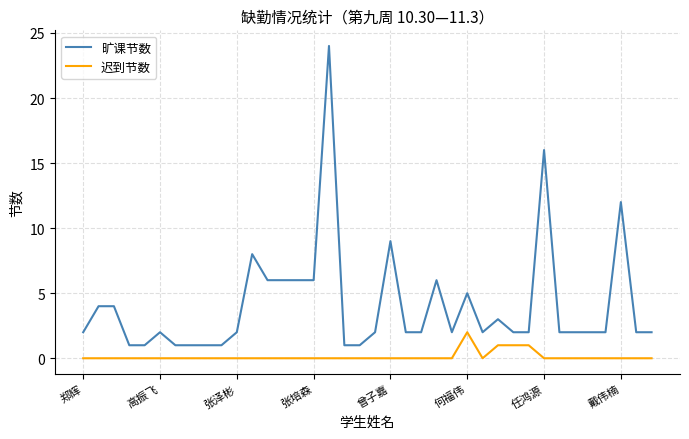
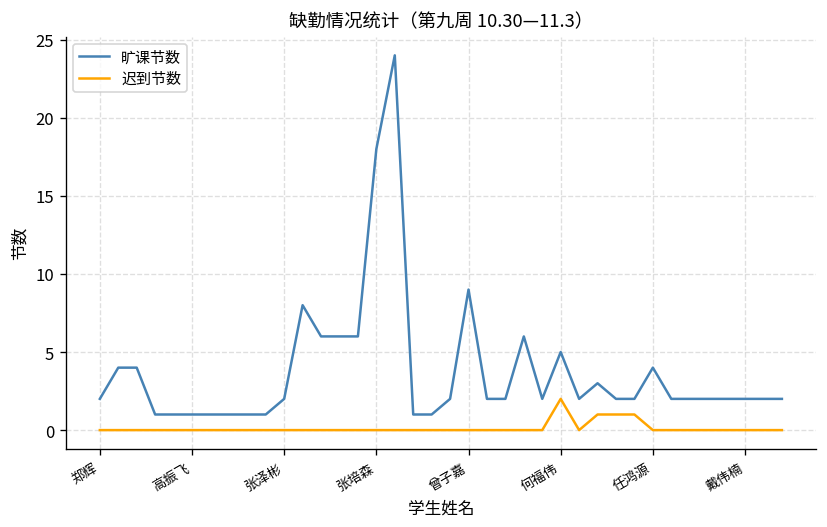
旷课节数, 高振飞: 2 -> 1
旷课节数, 张培森: 6 -> 18
旷课节数, 任鸿源: 16 -> 4
旷课节数, 戴伟楠: 12 -> 2
